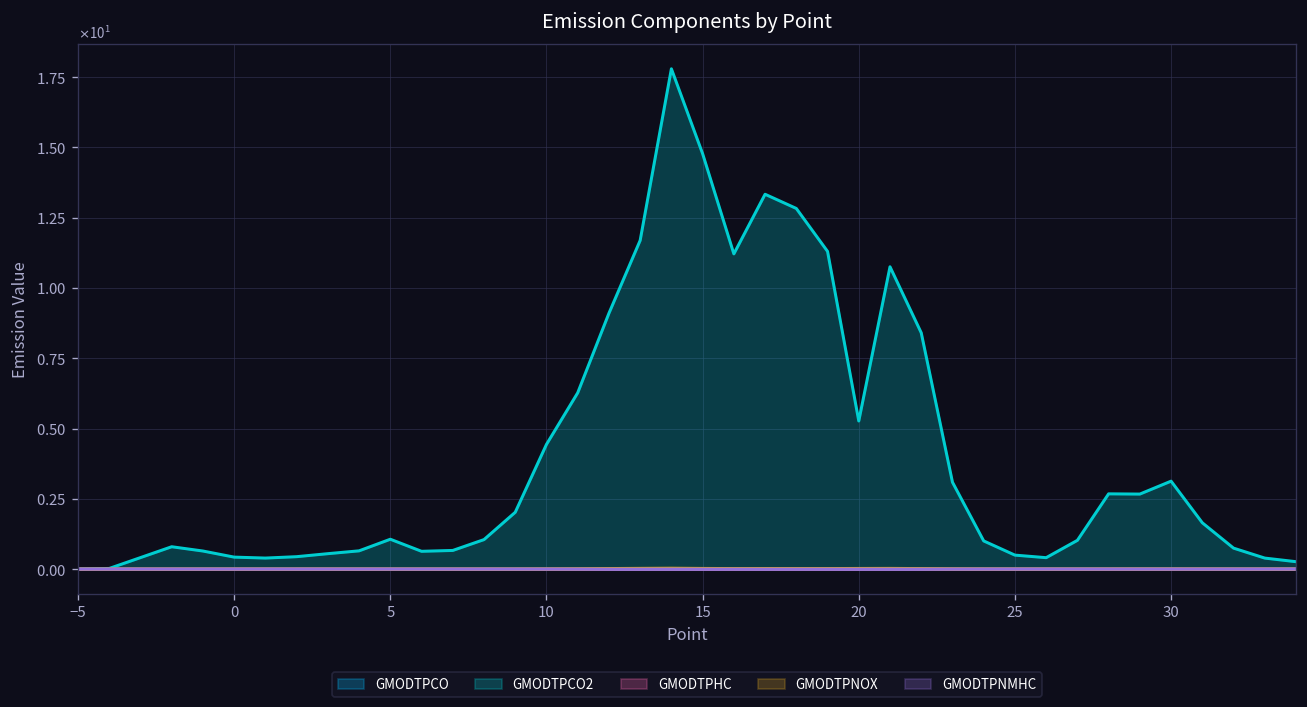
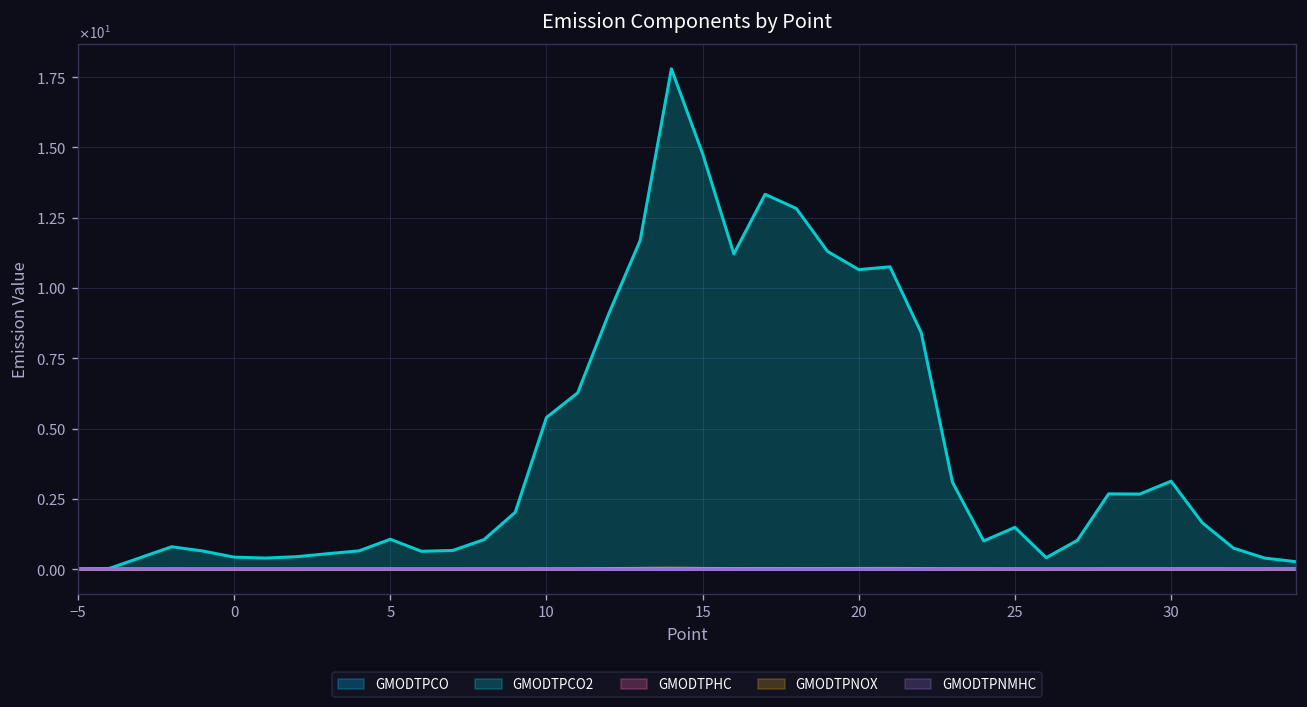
GMODTPCO2, 10: 4.4 -> 5.4
GMODTPCO2, 20: 5.3 -> 10.7
GMODTPCO2, 25: 0.5 -> 1.5
